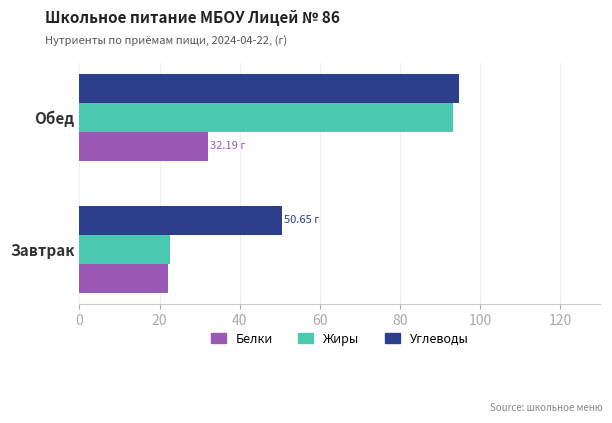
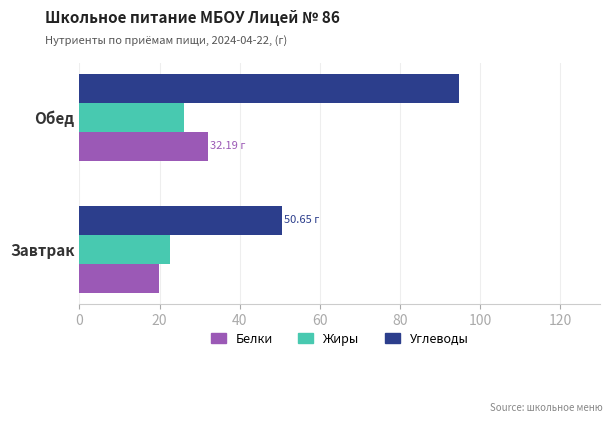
Жиры, Обед: 93 -> 26
Белки, Завтрак: 22 -> 20
